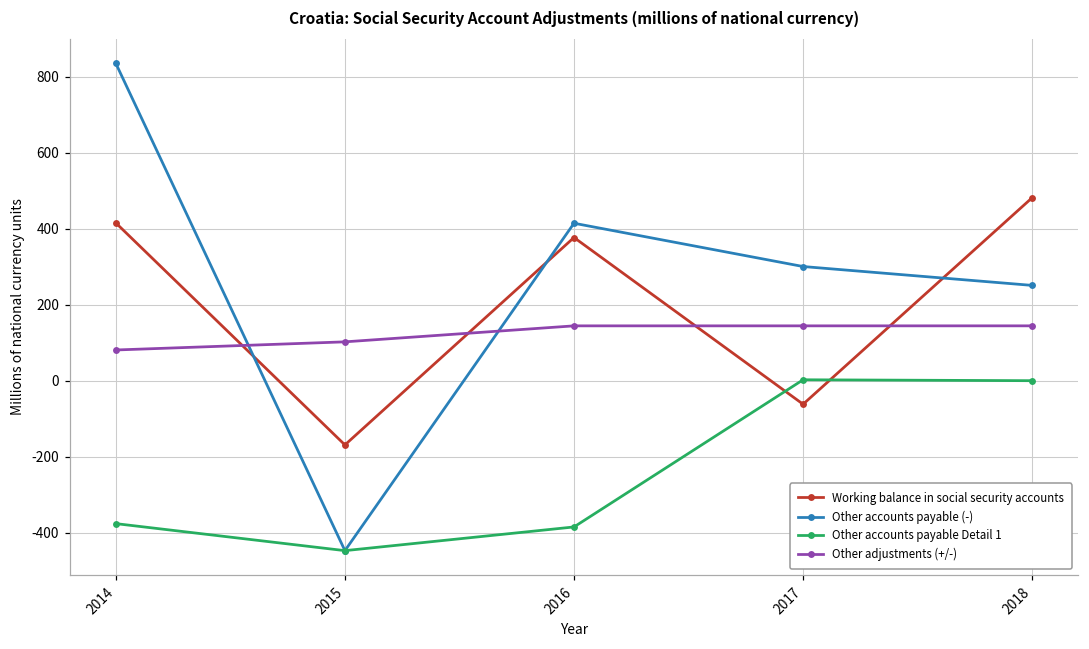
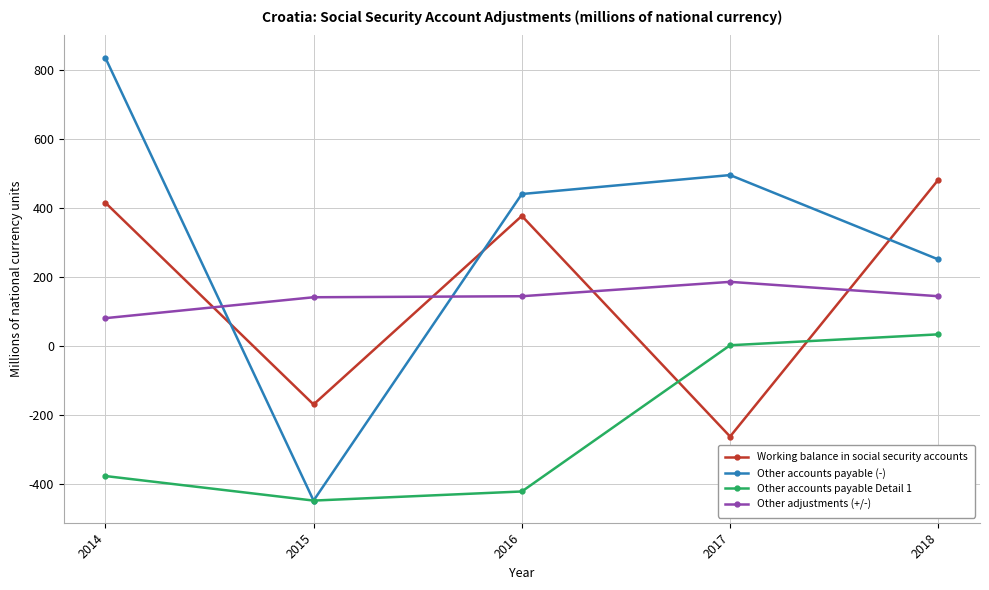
Other adjustments (+/-), 2015: 100 -> 140
Other accounts payable (-), 2016: 410 -> 440
Other accounts payable Detail 1, 2016: -390 -> -420
Working balance in social security accounts, 2017: -60 -> -260
Other accounts payable (-), 2017: 300 -> 500
Other adjustments (+/-), 2017: 140 -> 190
Other accounts payable Detail 1, 2018: 0 -> 30
